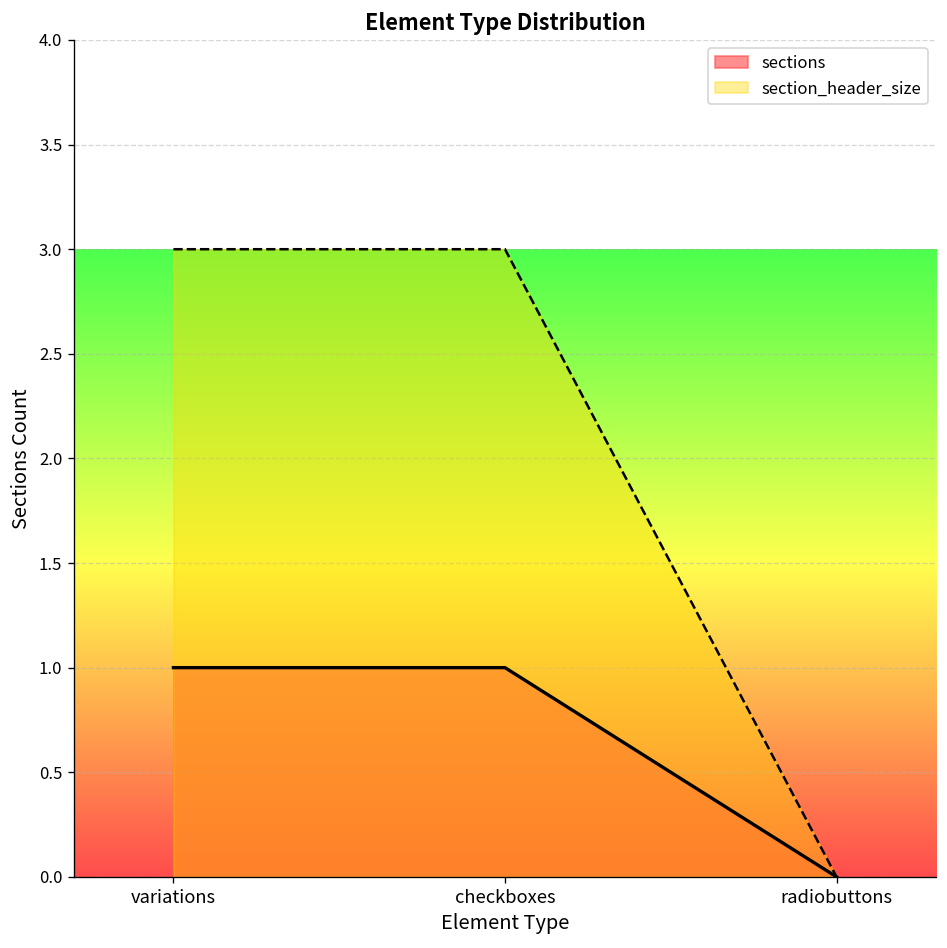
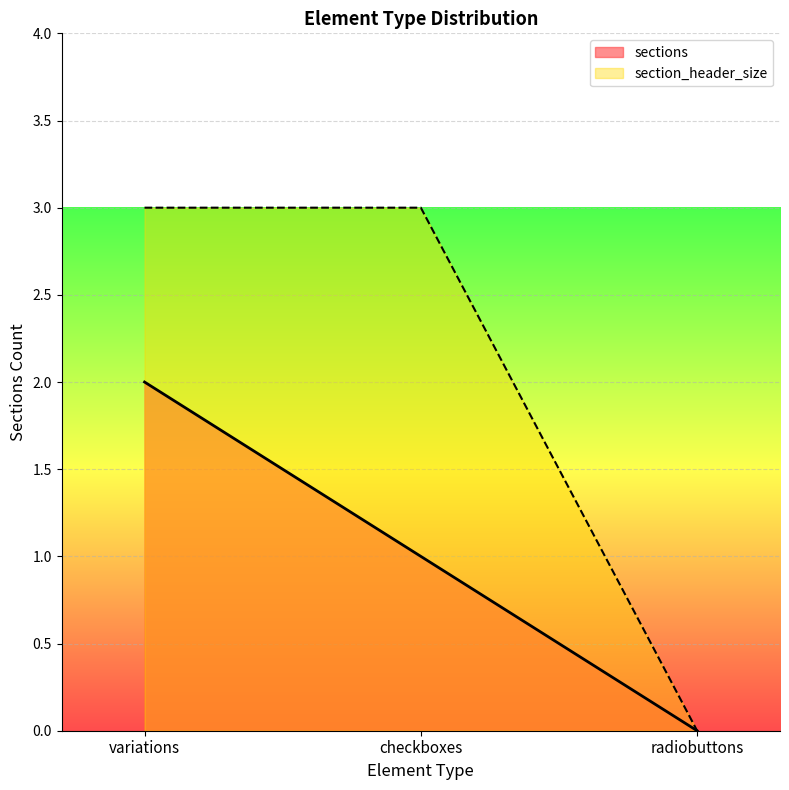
sections, variations: 1 -> 2
